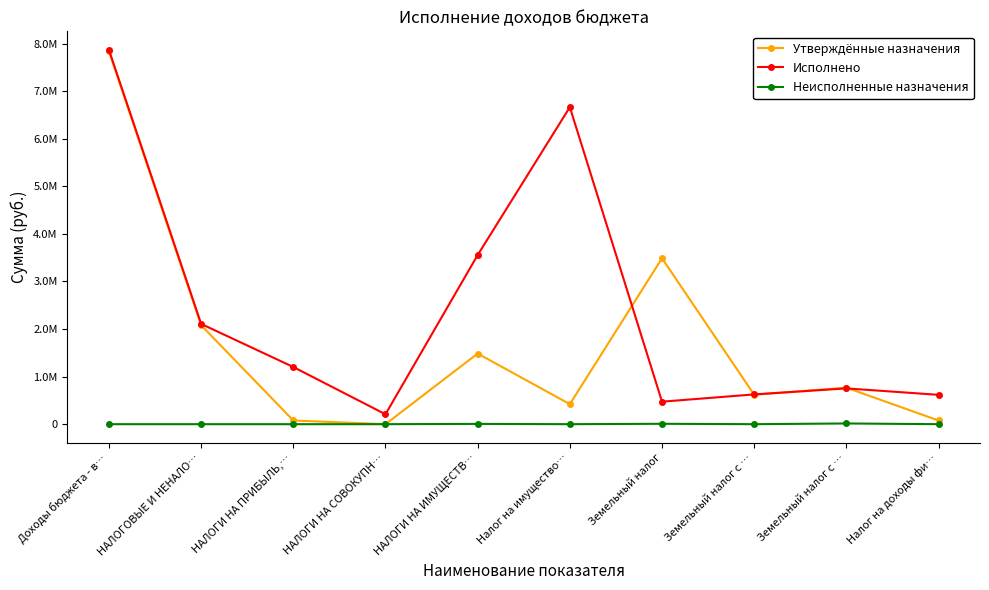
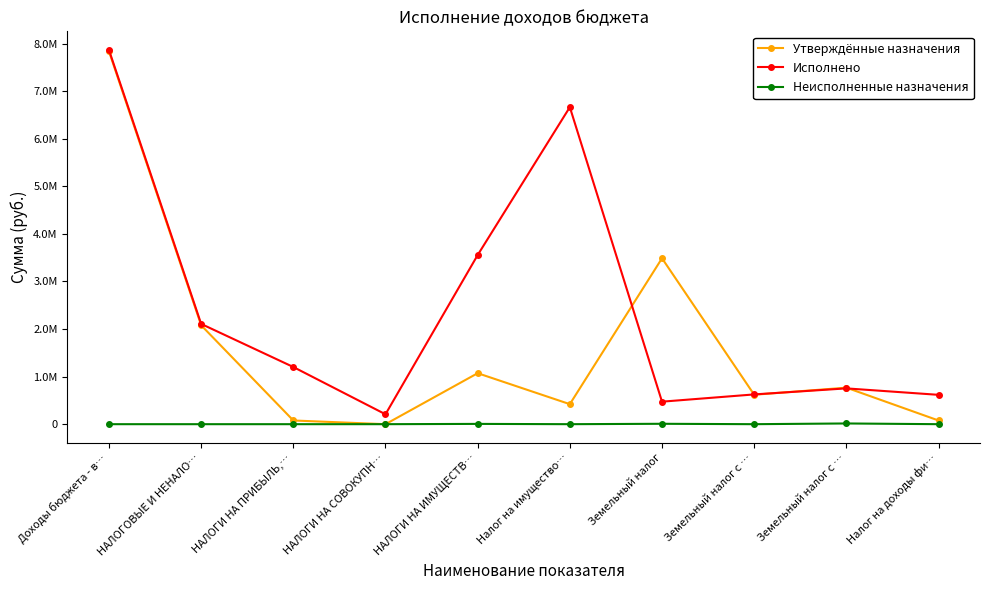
Утверждённые назначения, НАЛОГИ НА ИМУЩЕСТВ…: 1500000 -> 1100000
